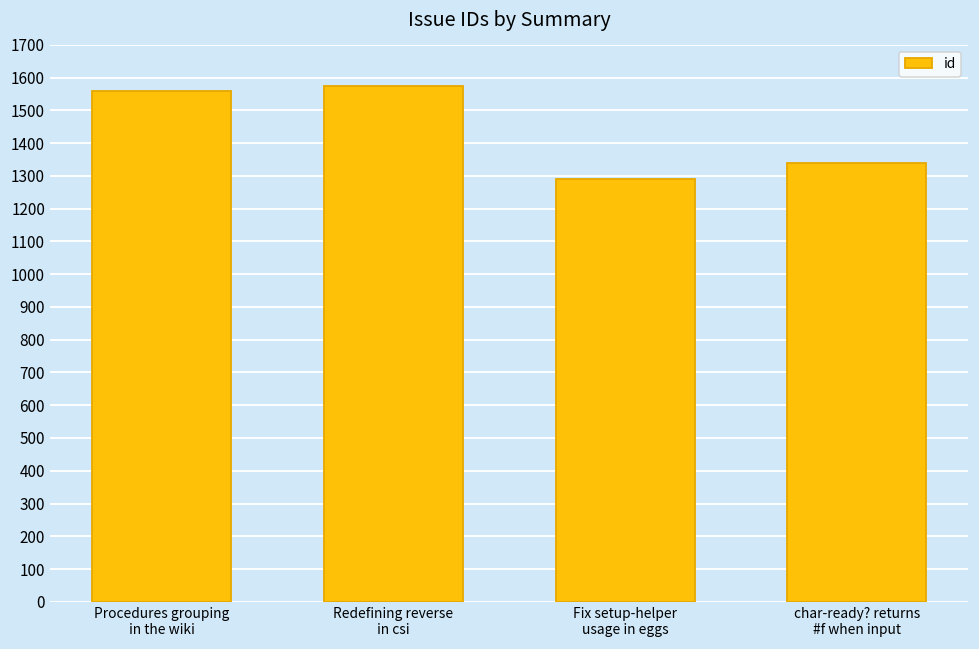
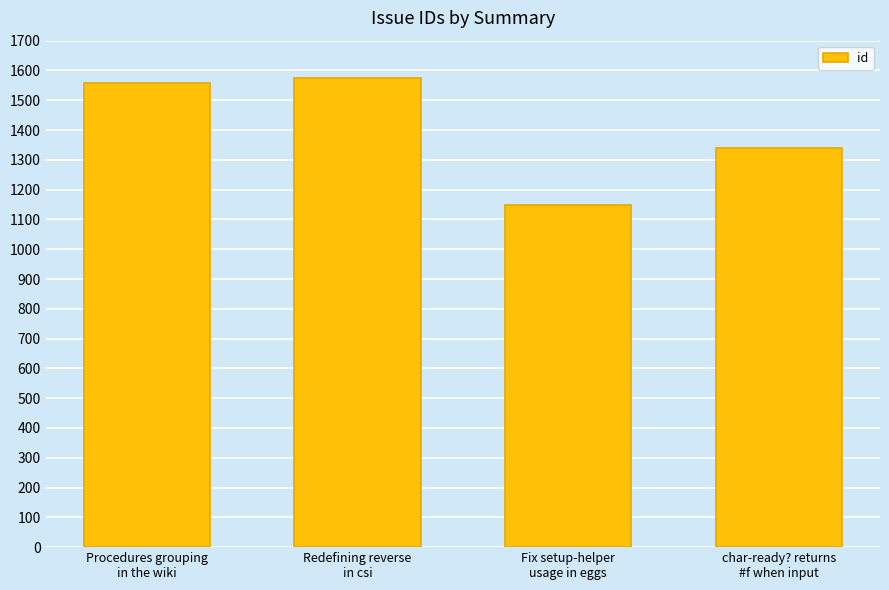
Fix setup-helper usage in eggs: 1290 -> 1150
